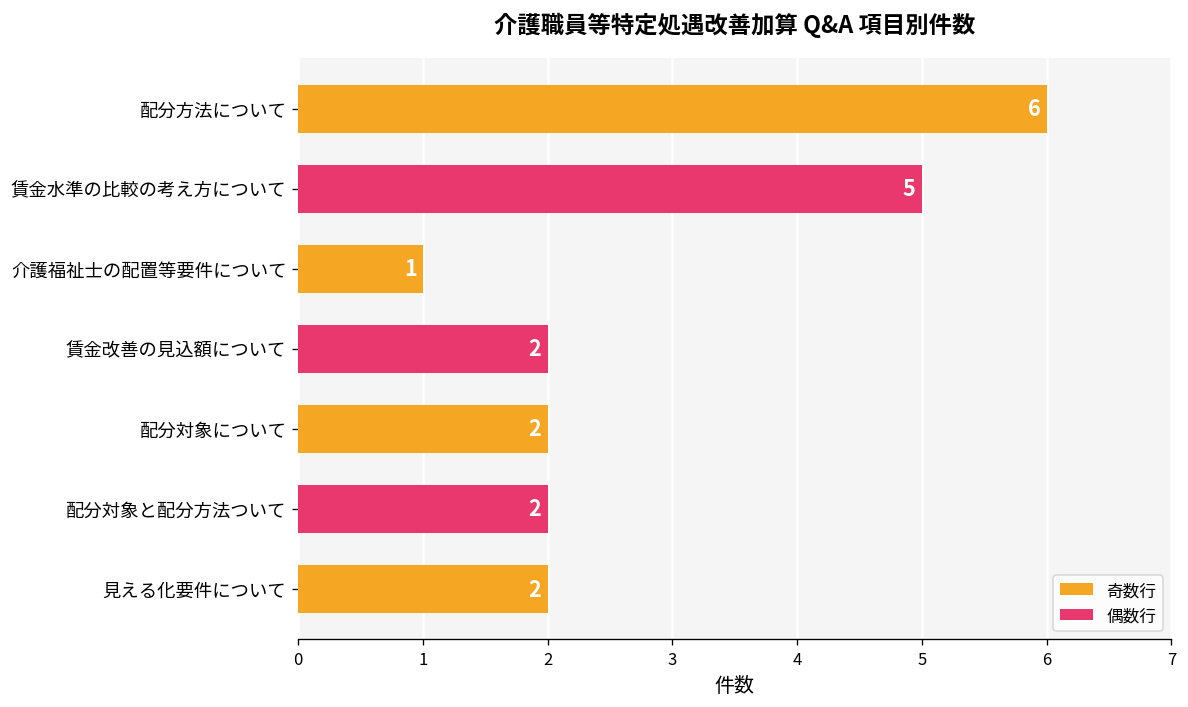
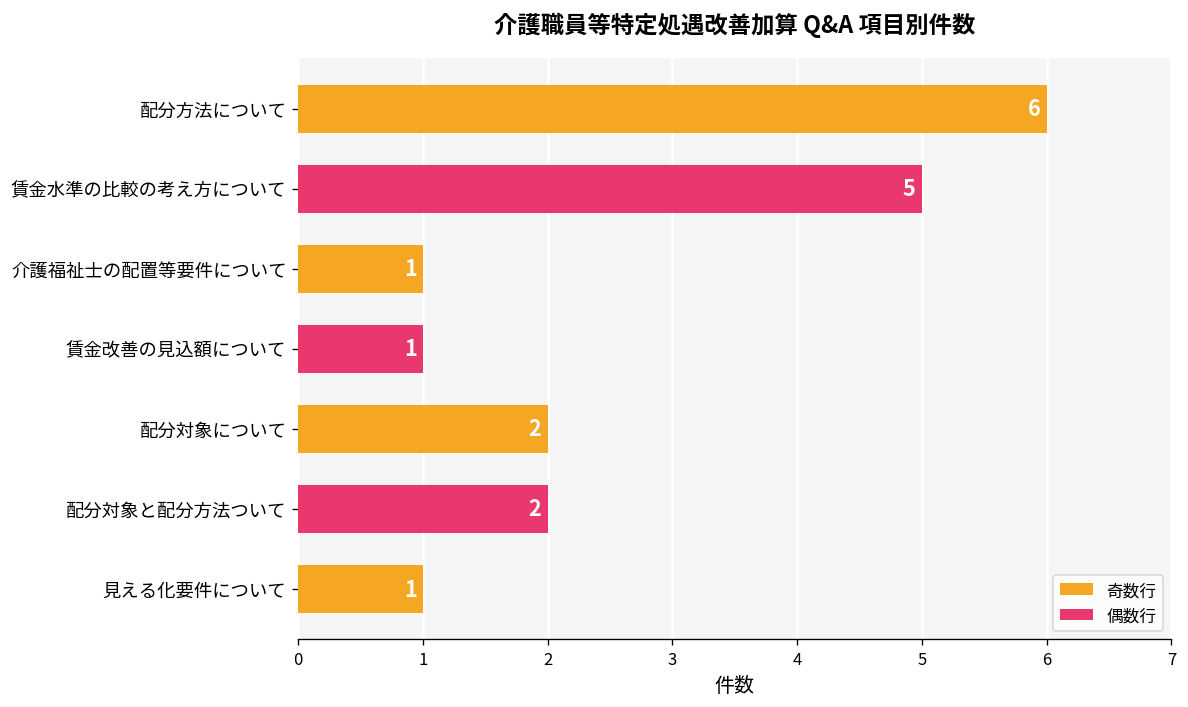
賃金改善の見込額について: 2 -> 1
見える化要件について: 2 -> 1
